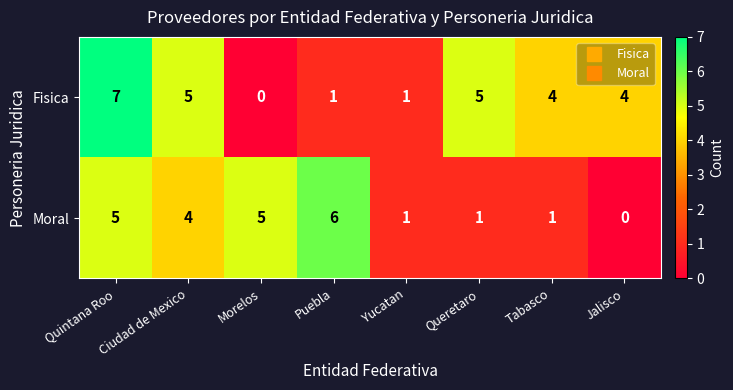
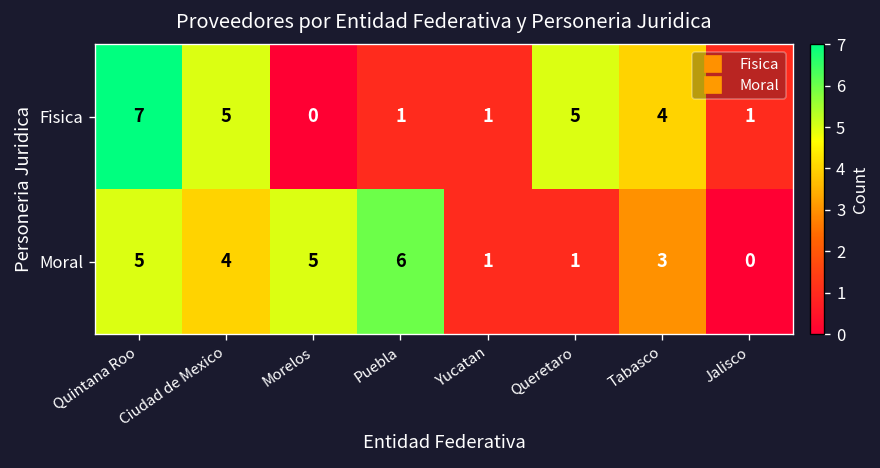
Fisica, Jalisco: 4 -> 1
Moral, Tabasco: 1 -> 3
